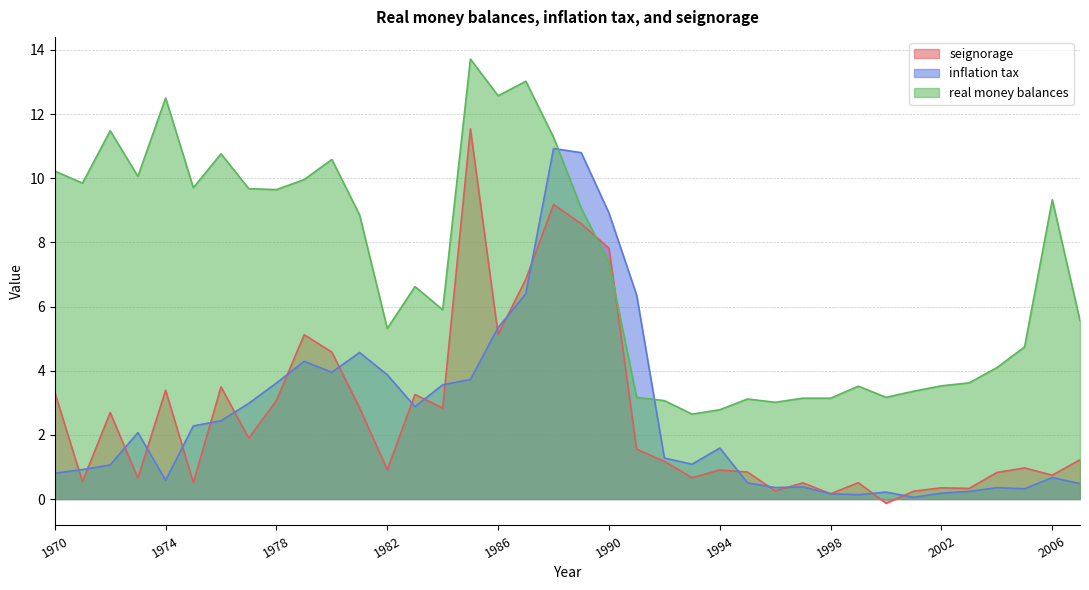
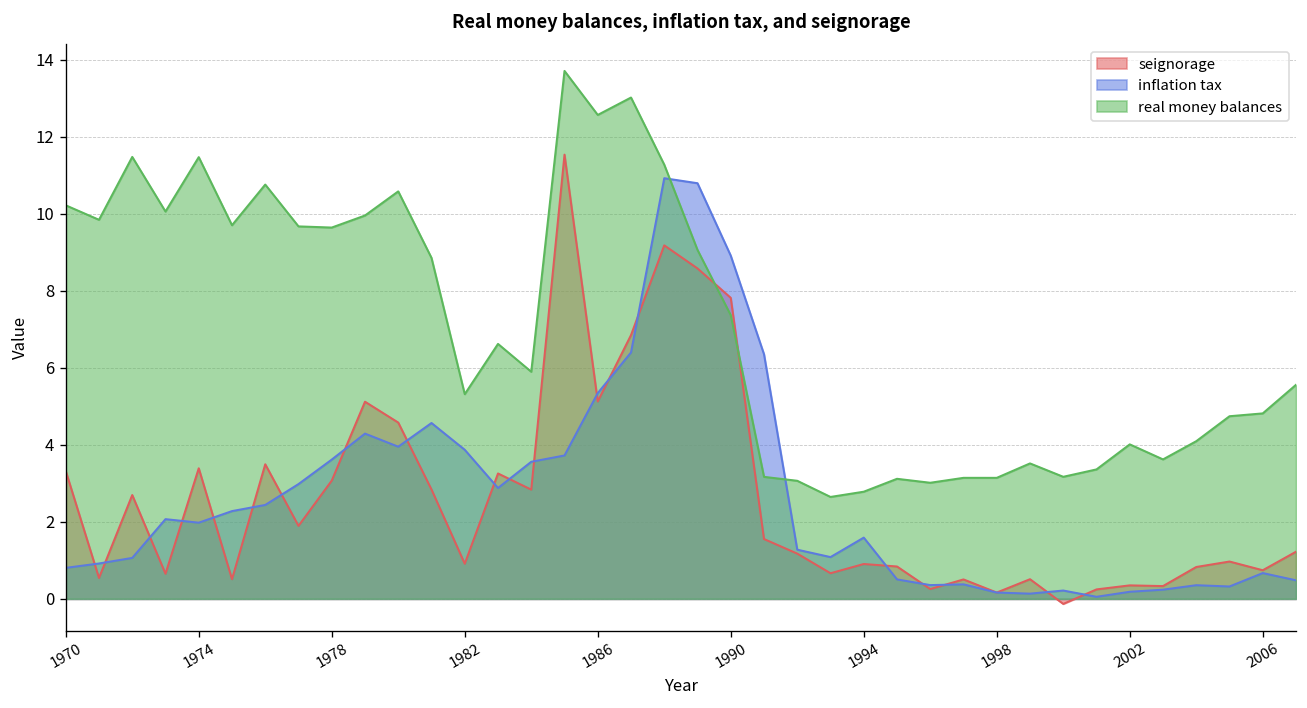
inflation tax, 1974: 0.6 -> 2.0
real money balances, 1974: 12.5 -> 11.5
real money balances, 2002: 3.5 -> 4.0
real money balances, 2006: 9.3 -> 4.8
